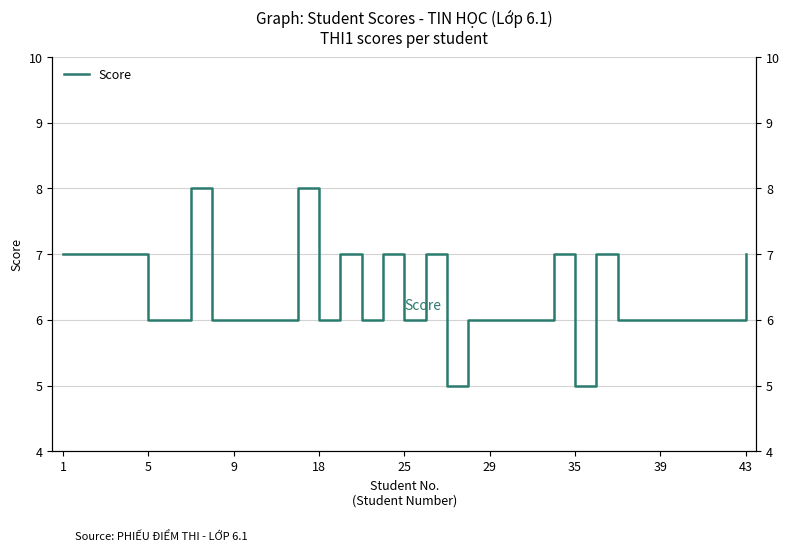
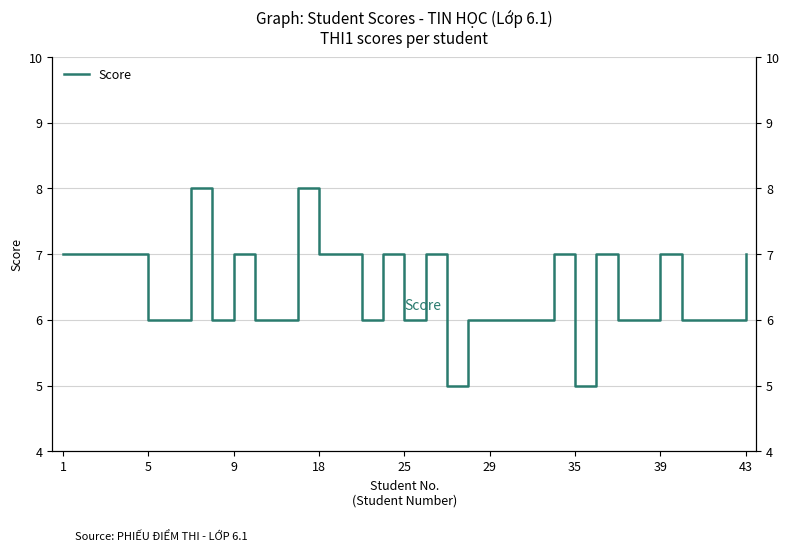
9: 6 -> 7
18: 6 -> 7
39: 6 -> 7
